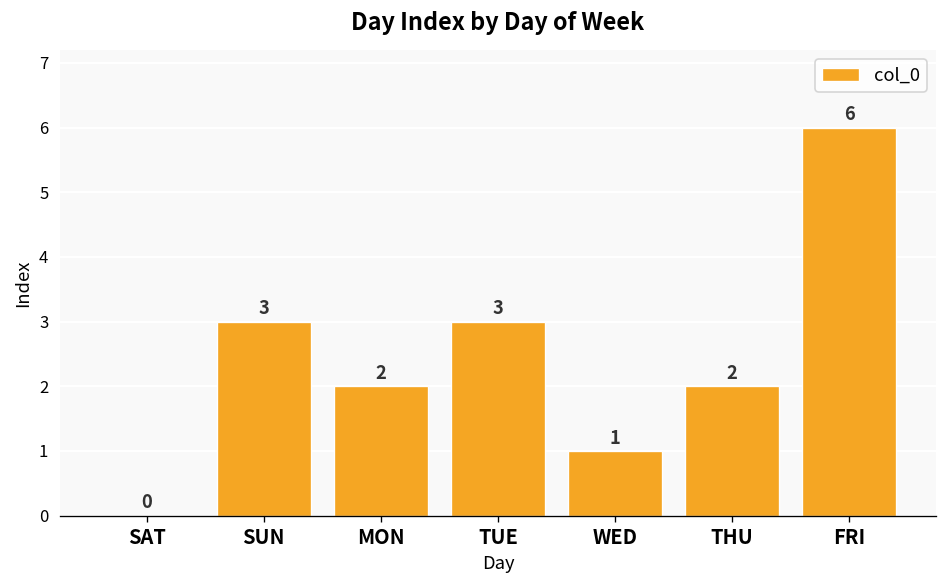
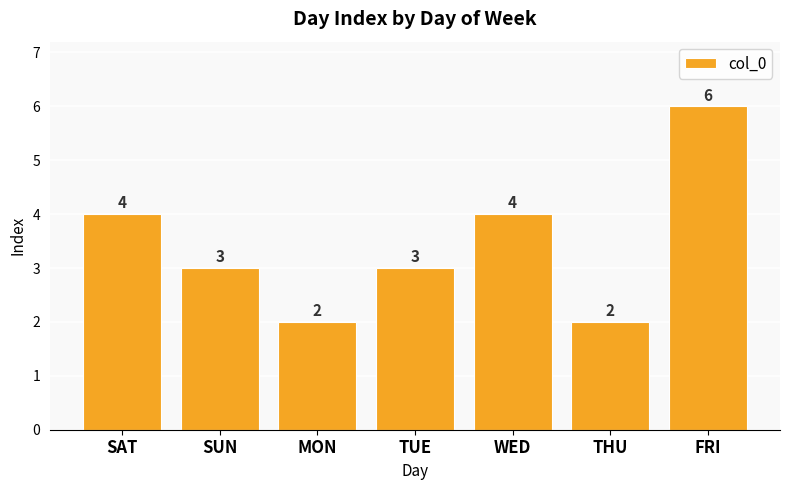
SAT: 0 -> 4
WED: 1 -> 4
